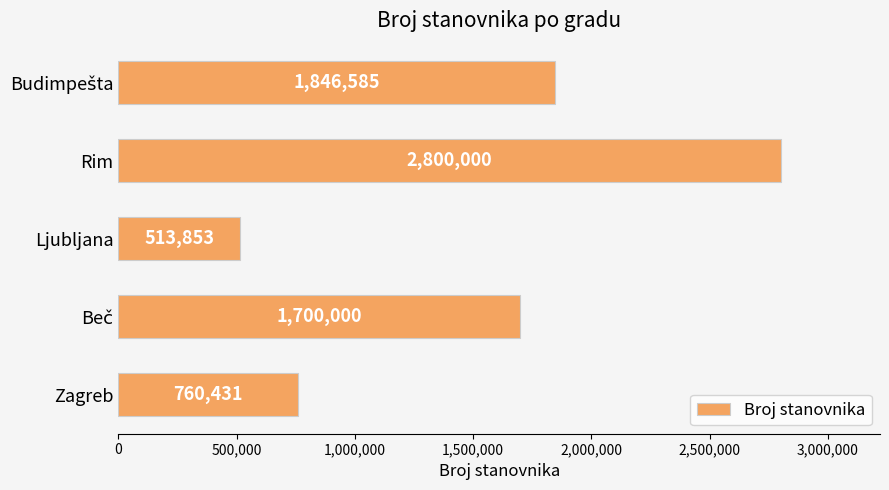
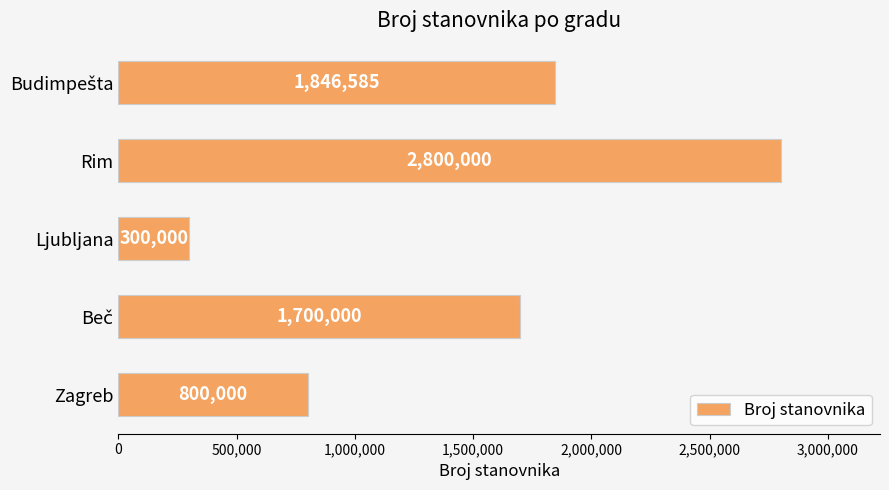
Ljubljana: 513,853 -> 300,000
Zagreb: 760,431 -> 800,000
